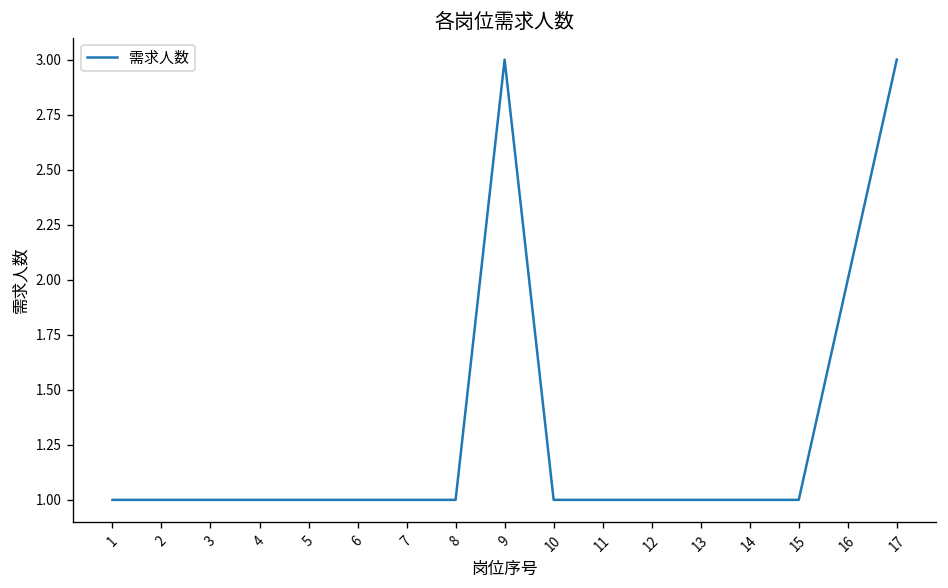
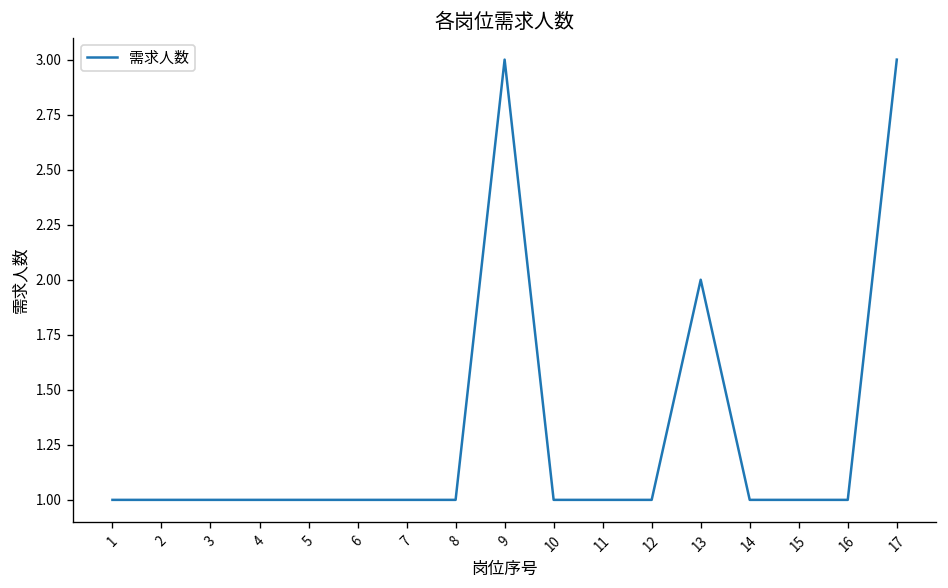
13: 1 -> 2
16: 2 -> 1
